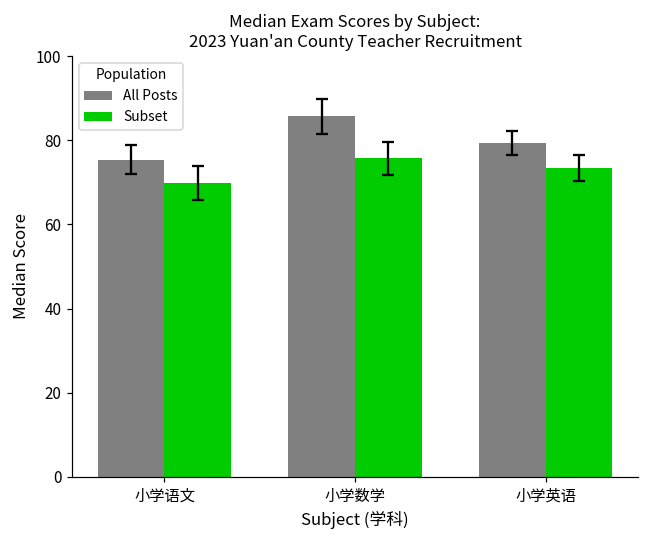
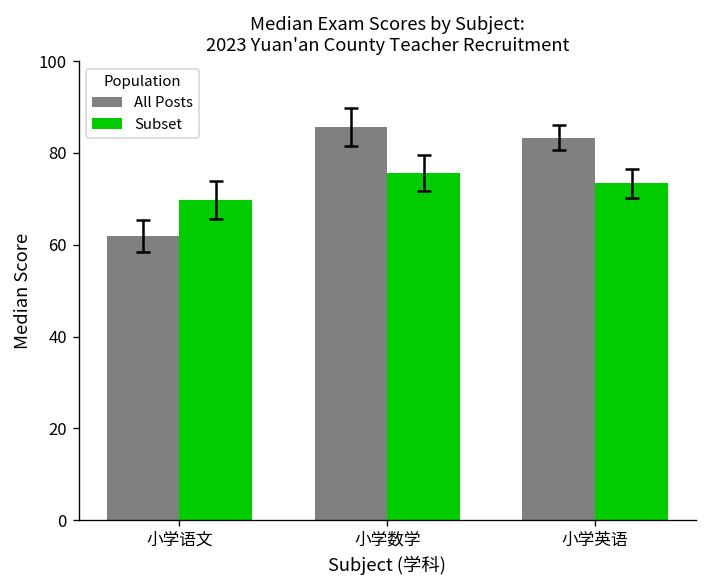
All Posts, 小学语文: 75 -> 62
All Posts, 小学英语: 79 -> 83
